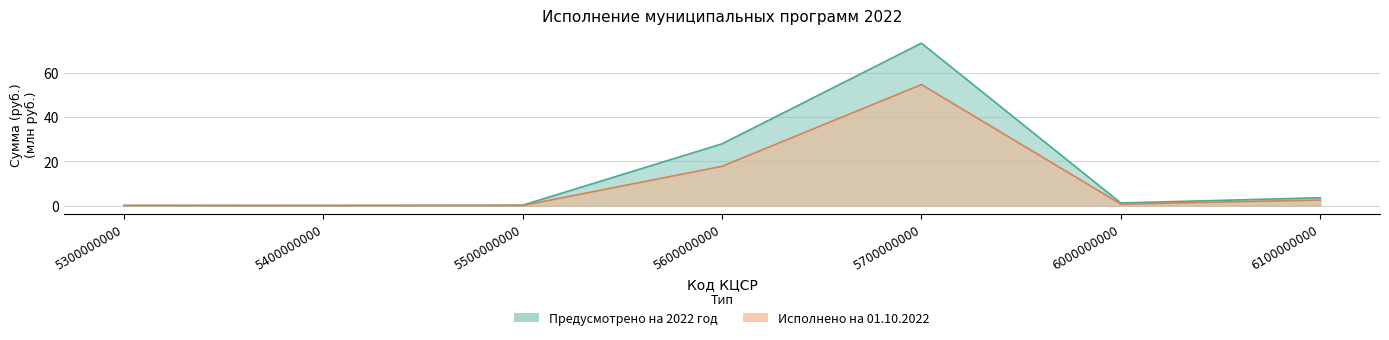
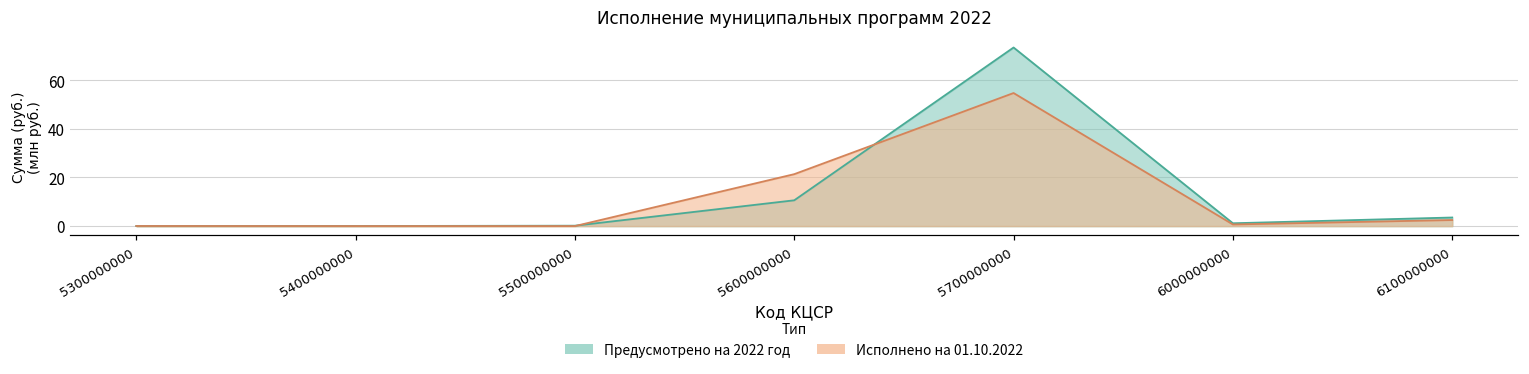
Предусмотрено на 2022 год, 5600000000: 28 -> 11
Исполнено на 01.10.2022, 5600000000: 18 -> 21
